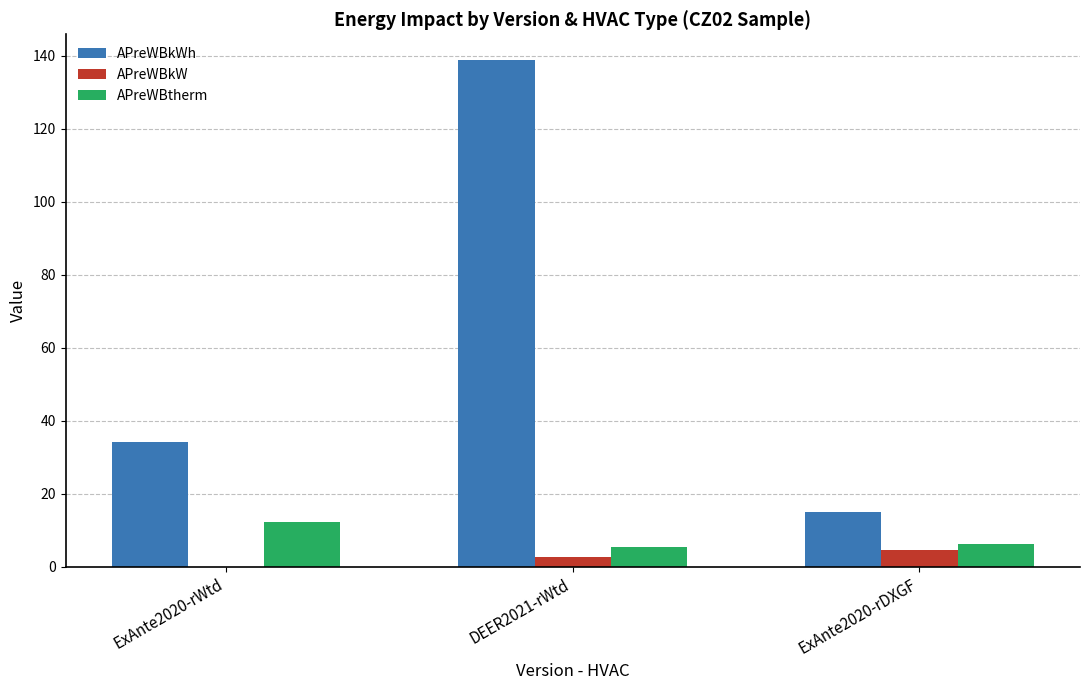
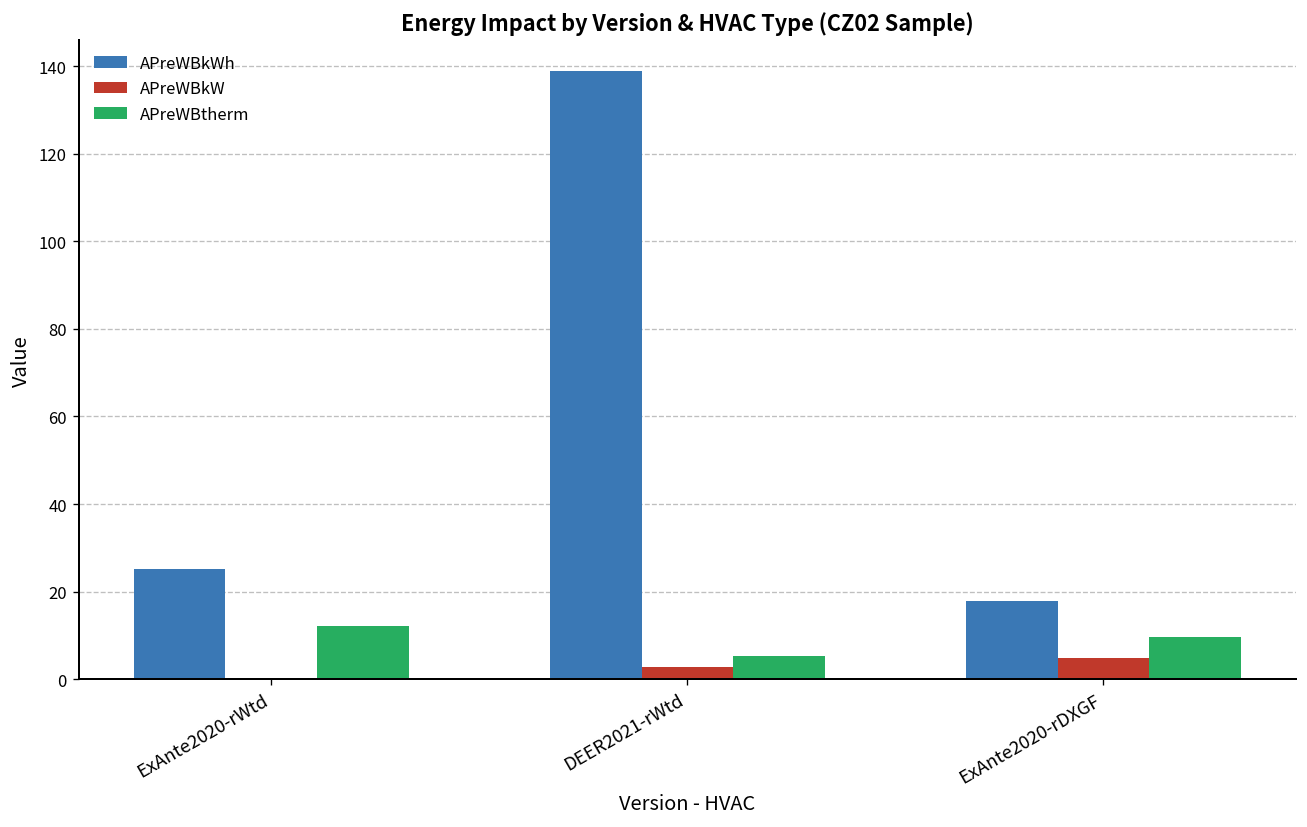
APreWBkWh, ExAnte2020-rWtd: 34 -> 25
APreWBkWh, ExAnte2020-rDXGF: 15 -> 18
APreWBtherm, ExAnte2020-rDXGF: 6 -> 10
